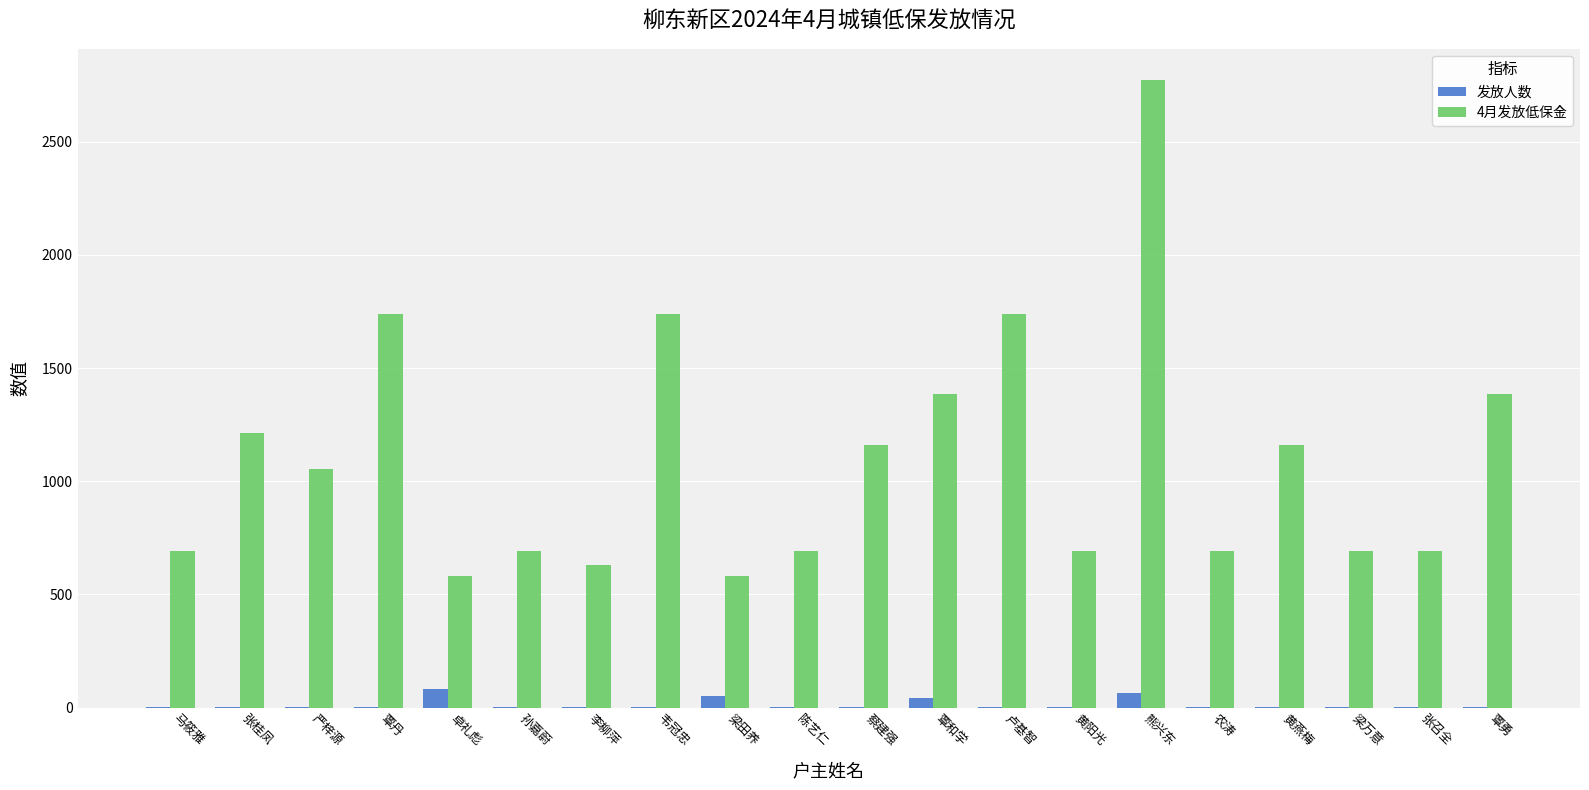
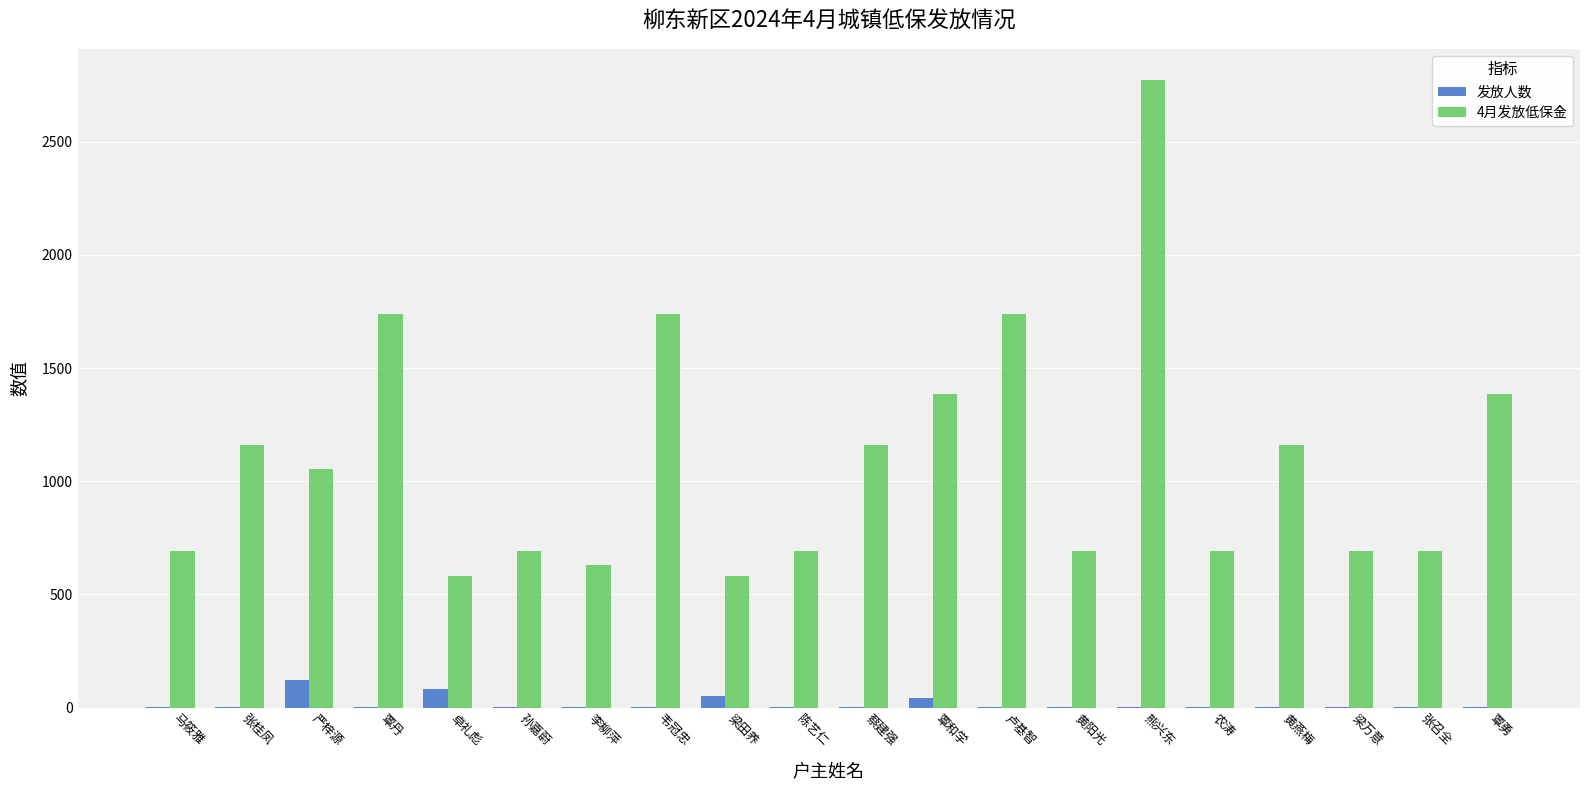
4月发放低保金, 张桂凤: 1210 -> 1160
发放人数, 严梓源: 0 -> 120
发放人数, 熊兴东: 60 -> 0
